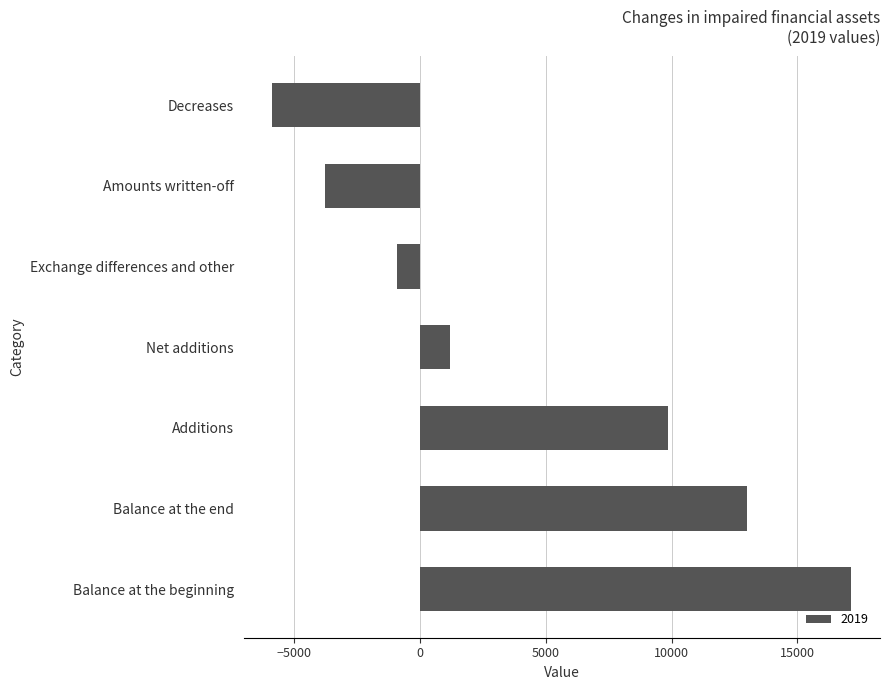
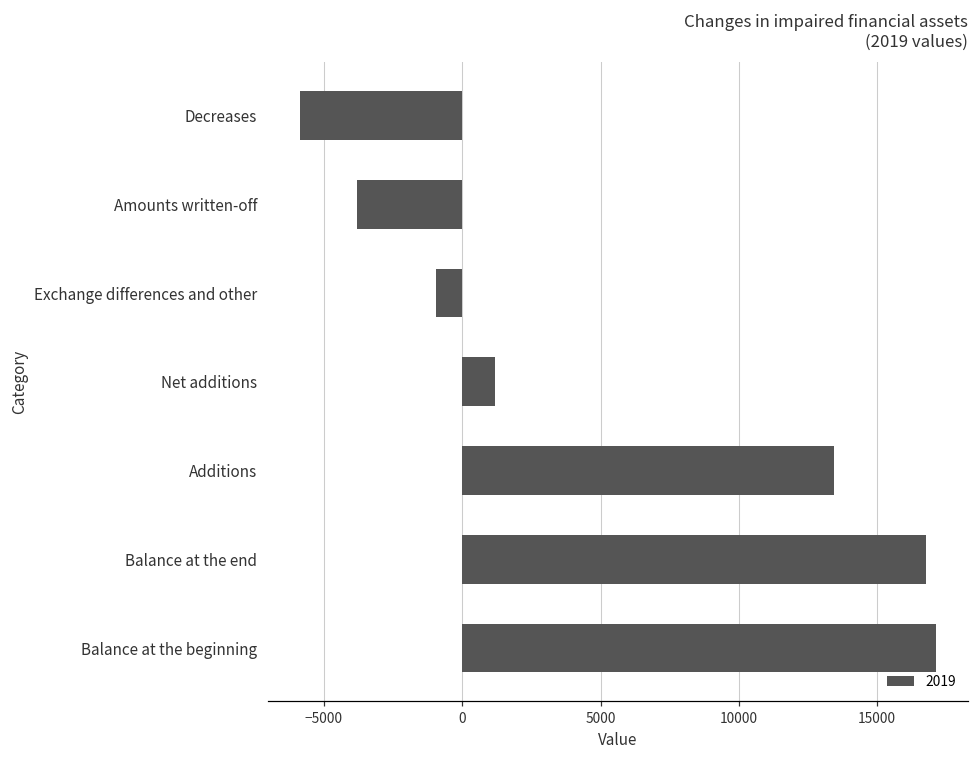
Additions: 9900 -> 13400
Balance at the end: 13000 -> 16800
